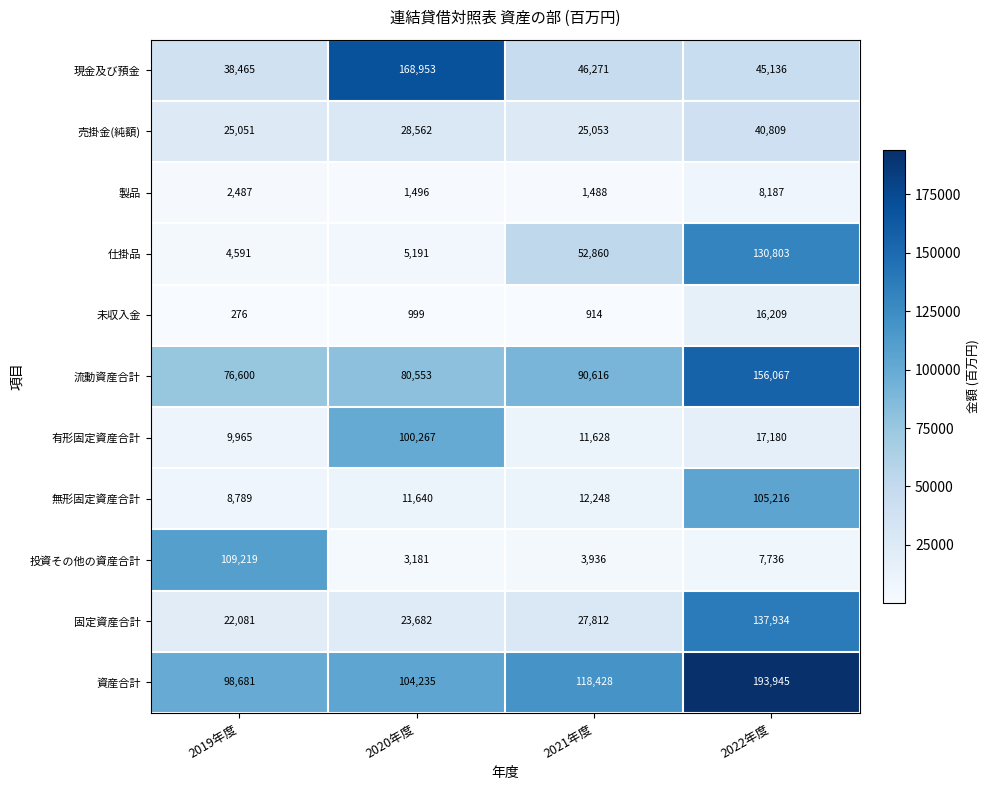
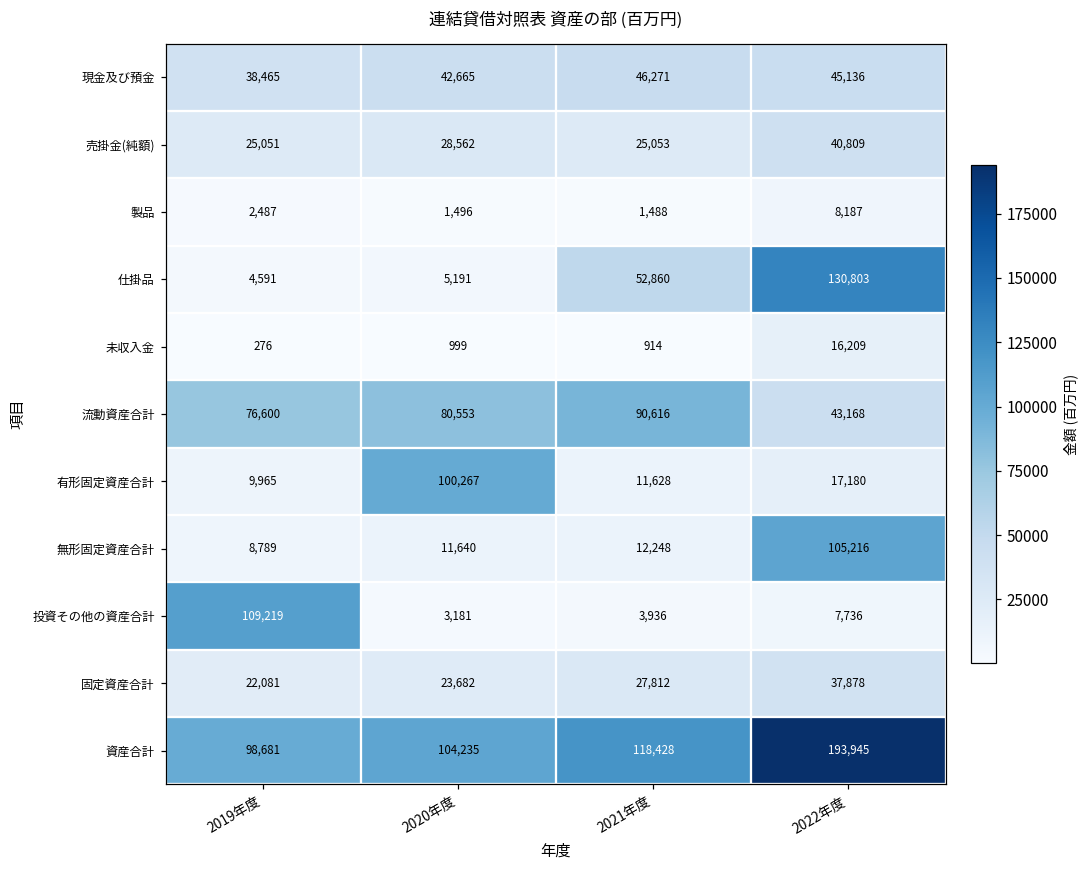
現金及び預金, 2020年度: 168,953 -> 42,665
流動資産合計, 2022年度: 156,067 -> 43,168
固定資産合計, 2022年度: 137,934 -> 37,878
